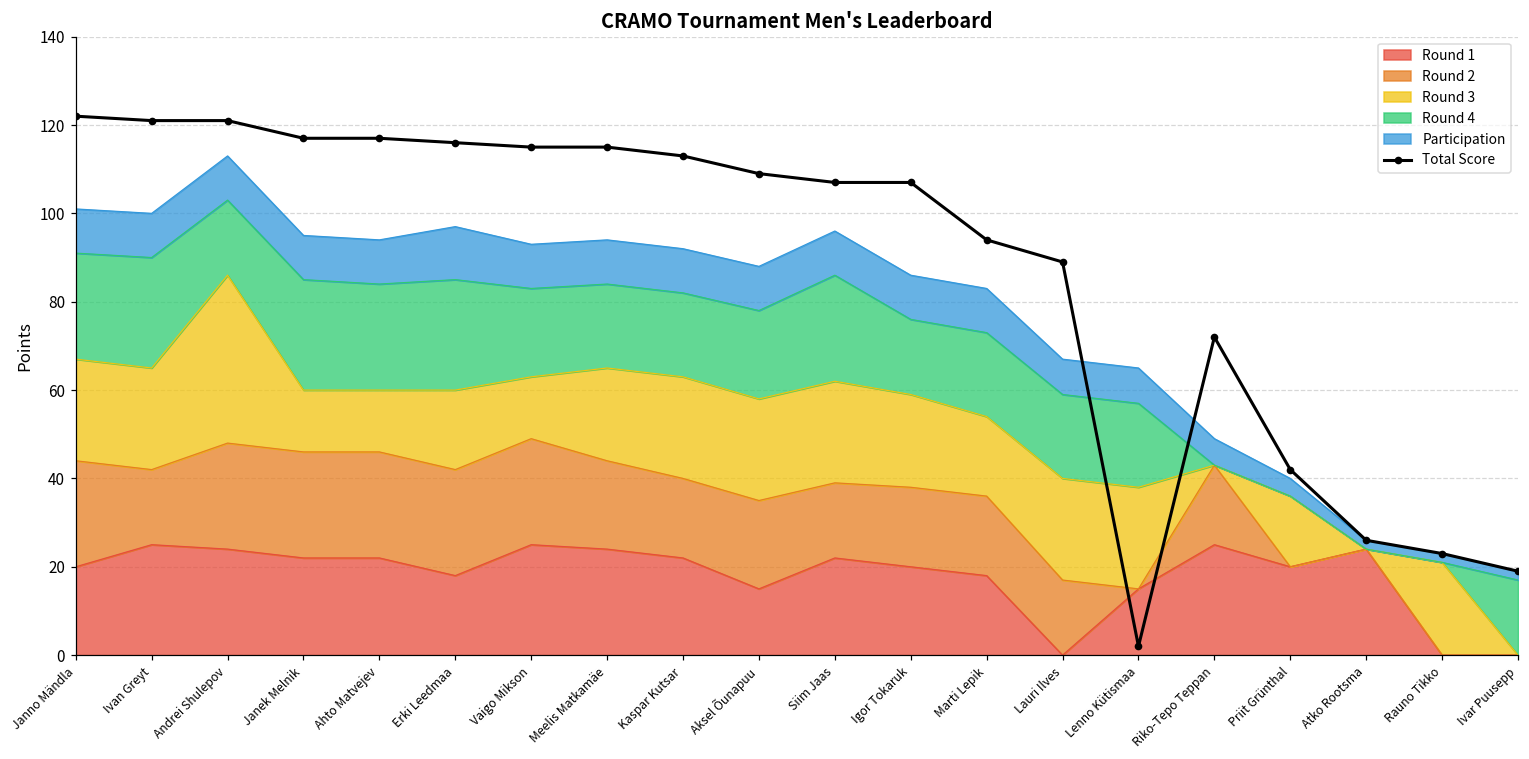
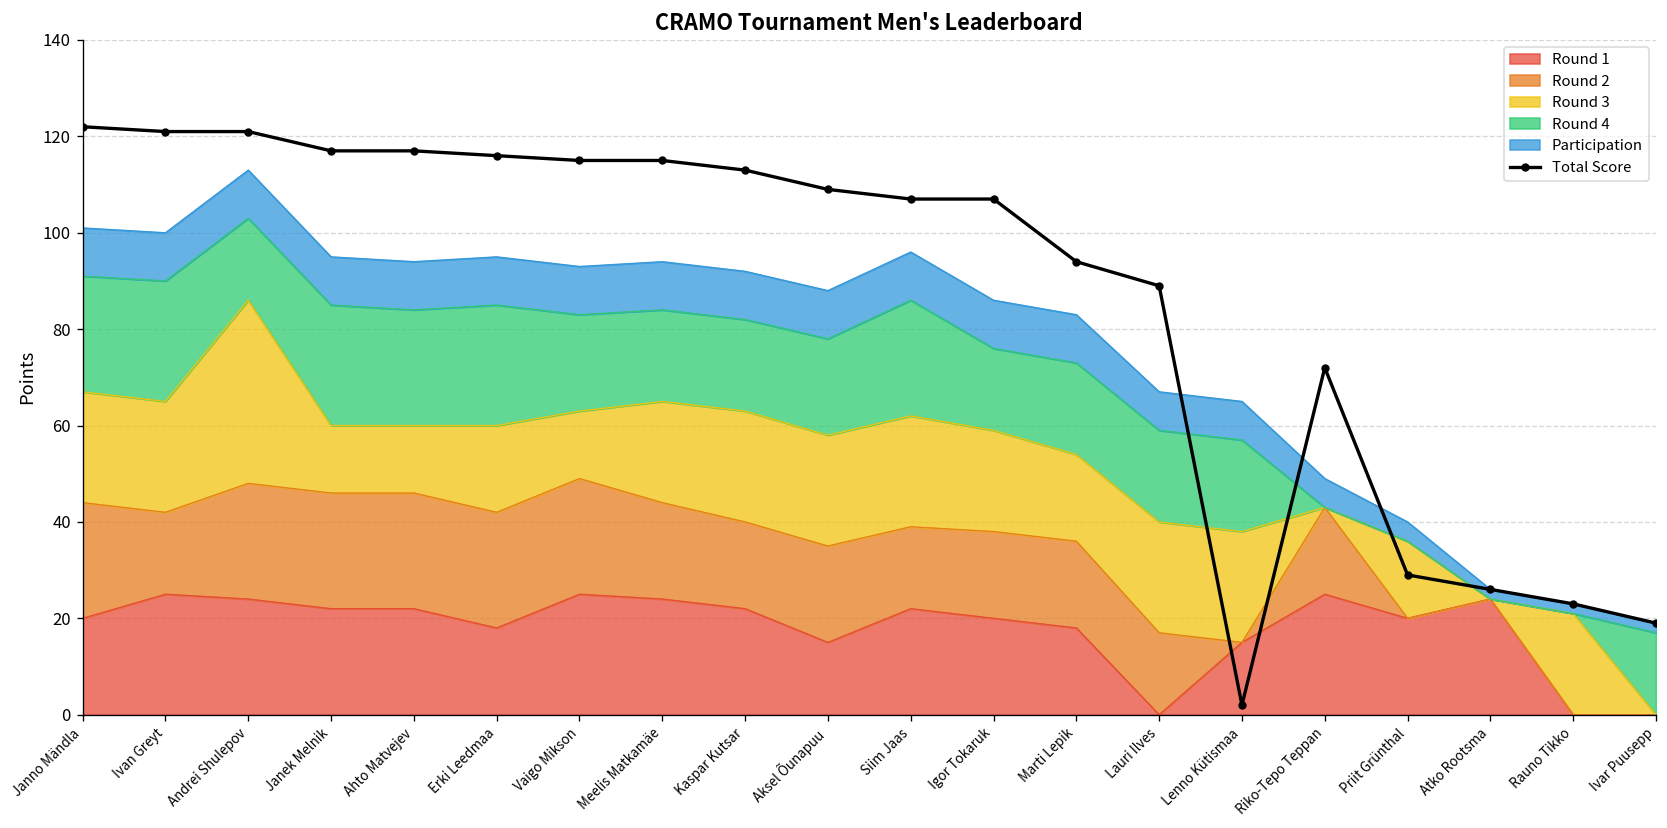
Participation, Erki Leedmaa: 12 -> 10
Total Score, Priit Grünthal: 42 -> 29
